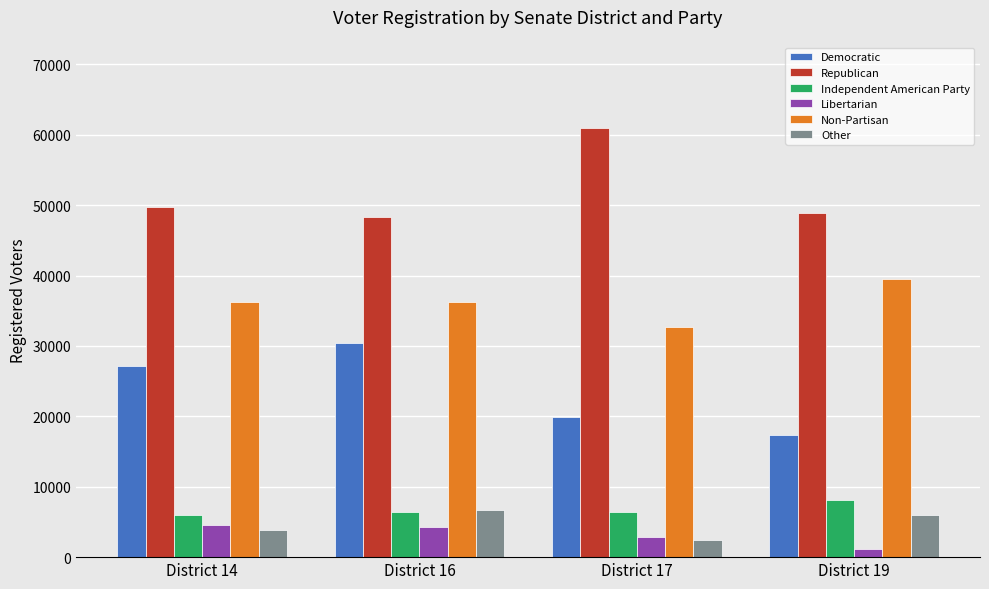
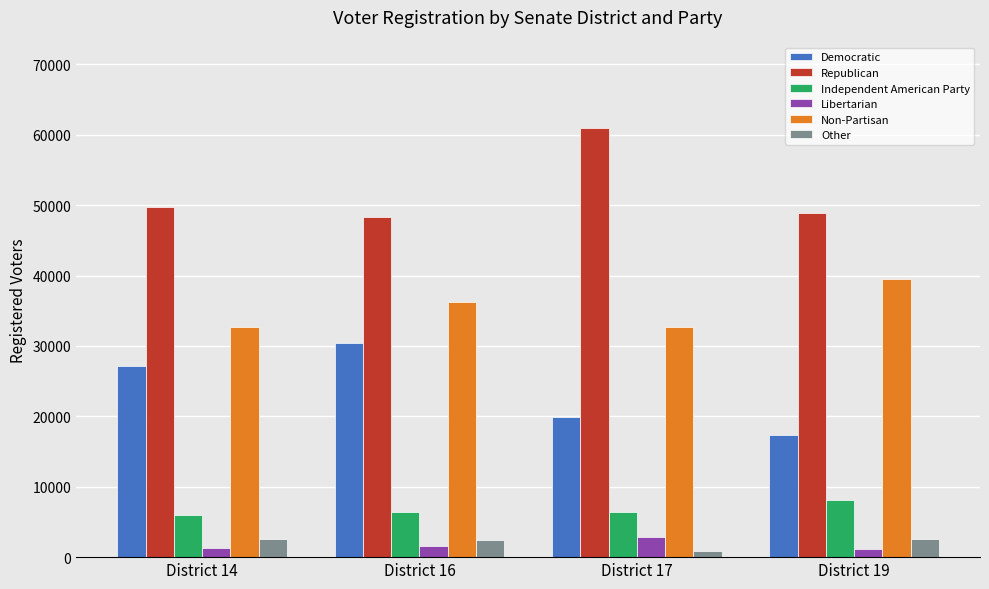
Libertarian, District 14: 5000 -> 1000
Non-Partisan, District 14: 36000 -> 33000
Other, District 14: 4000 -> 3000
Libertarian, District 16: 4000 -> 2000
Other, District 16: 7000 -> 2000
Other, District 17: 2000 -> 1000
Other, District 19: 6000 -> 3000
